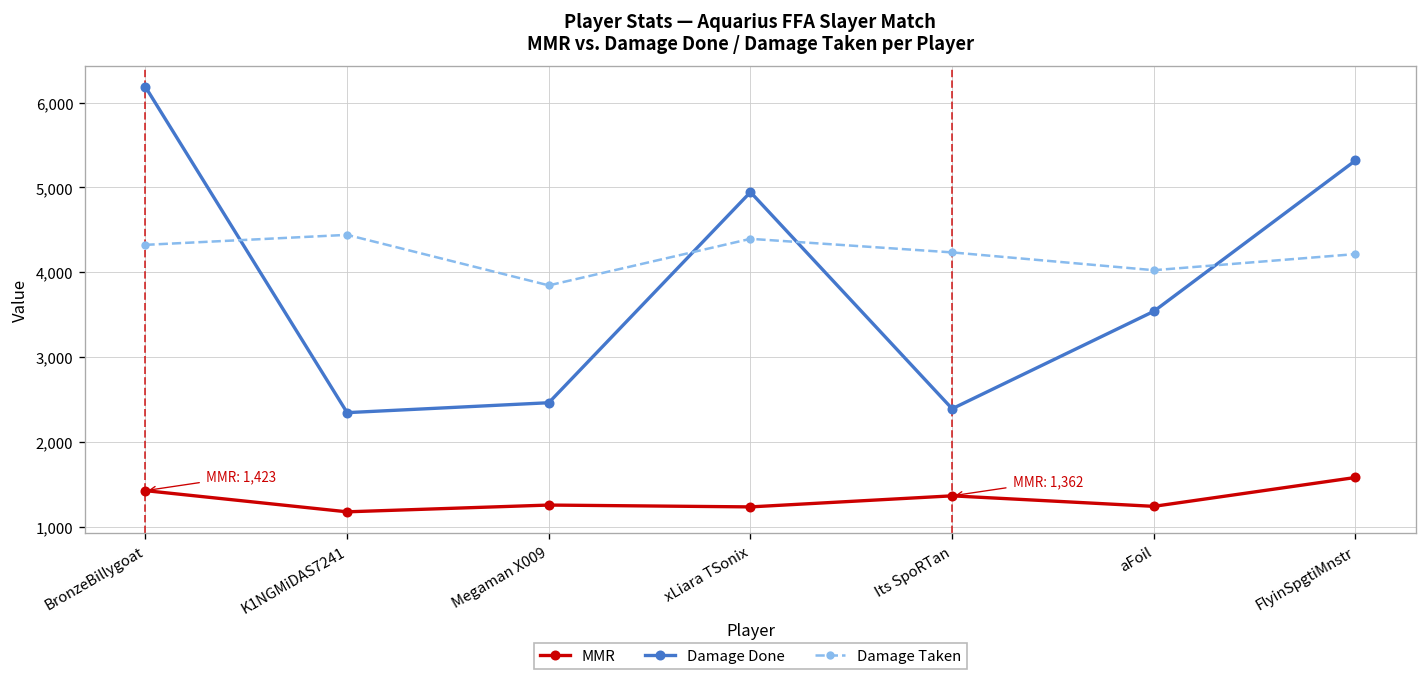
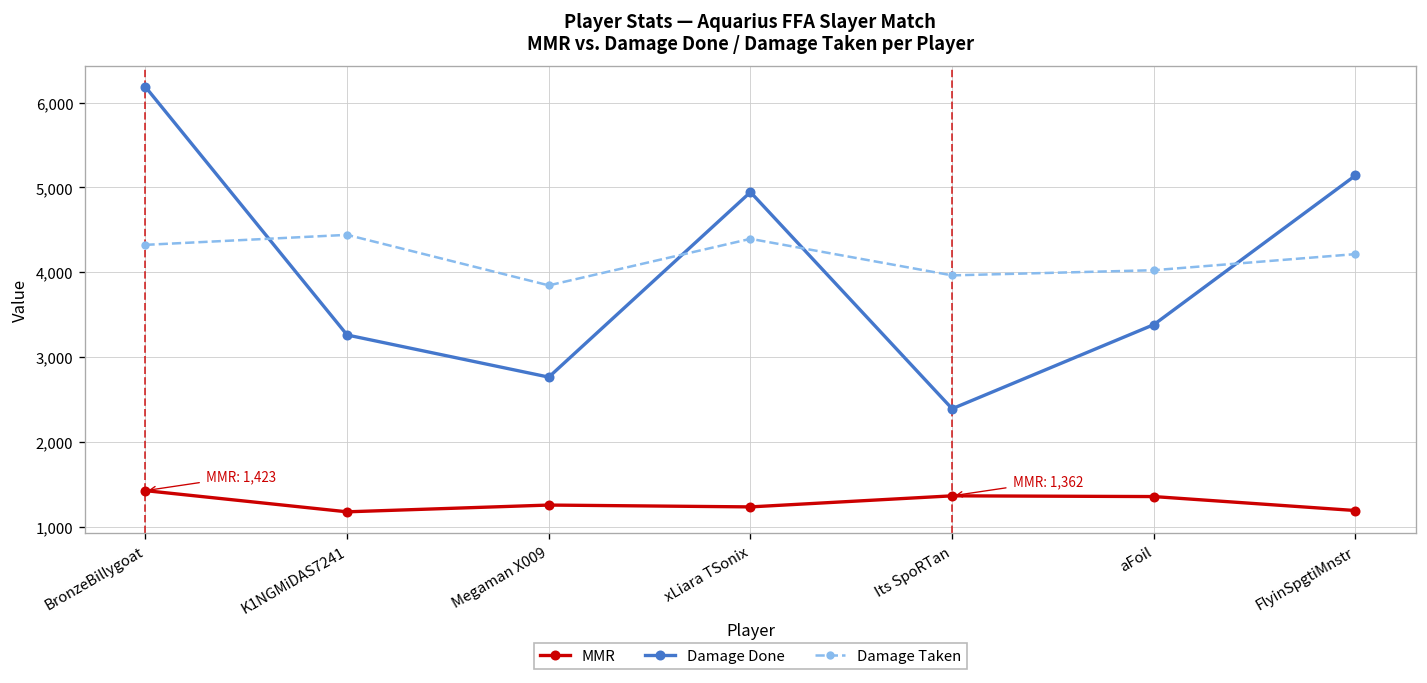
Damage Done, K1NGMiDAS7241: 2,300 -> 3,300
Damage Done, Megaman X009: 2,500 -> 2,800
Damage Taken, Its SpoRTan: 4,200 -> 4,000
MMR, aFoil: 1,200 -> 1,400
Damage Done, aFoil: 3,500 -> 3,400
MMR, FlyinSpgtiMnstr: 1,600 -> 1,200
Damage Done, FlyinSpgtiMnstr: 5,300 -> 5,100
